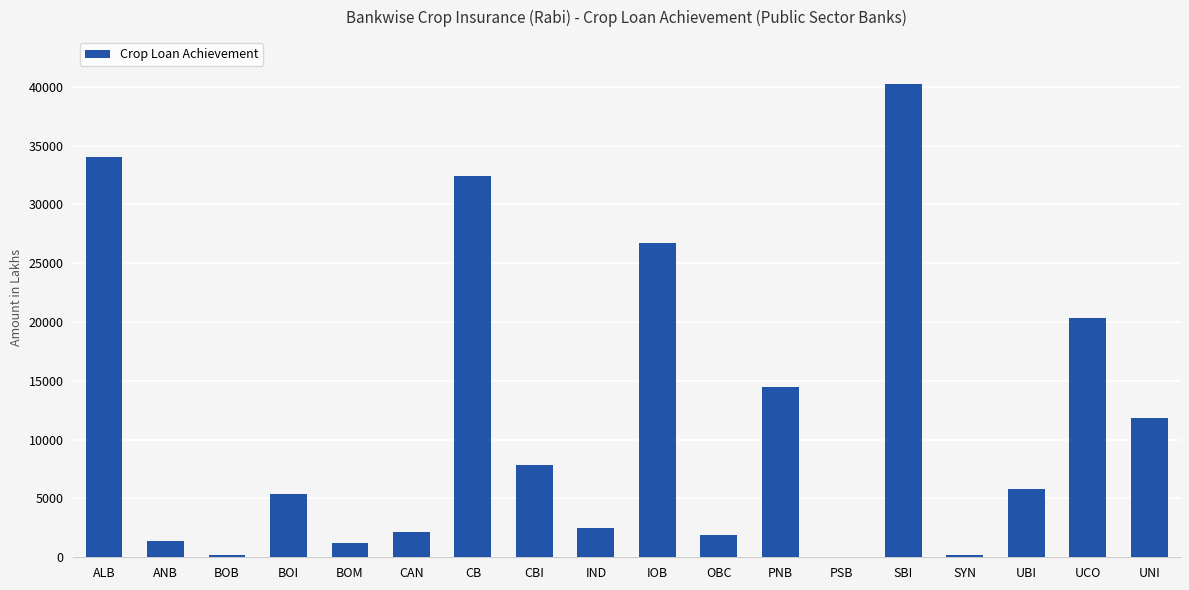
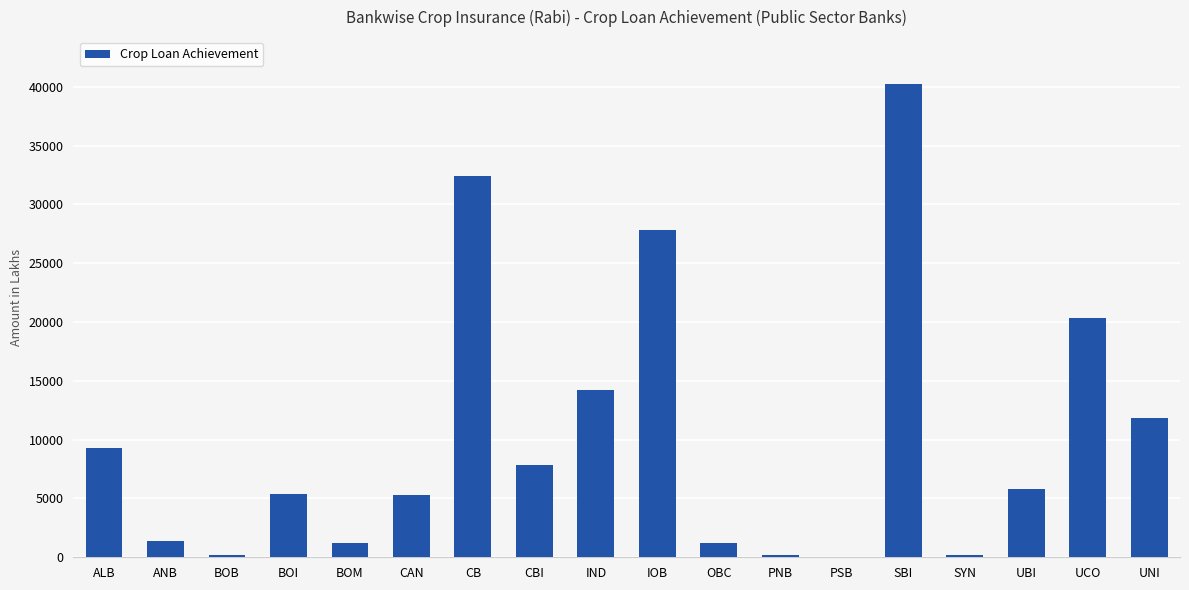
ALB: 34100 -> 9300
CAN: 2200 -> 5300
IND: 2500 -> 14200
IOB: 26700 -> 27800
OBC: 1900 -> 1200
PNB: 14500 -> 200
